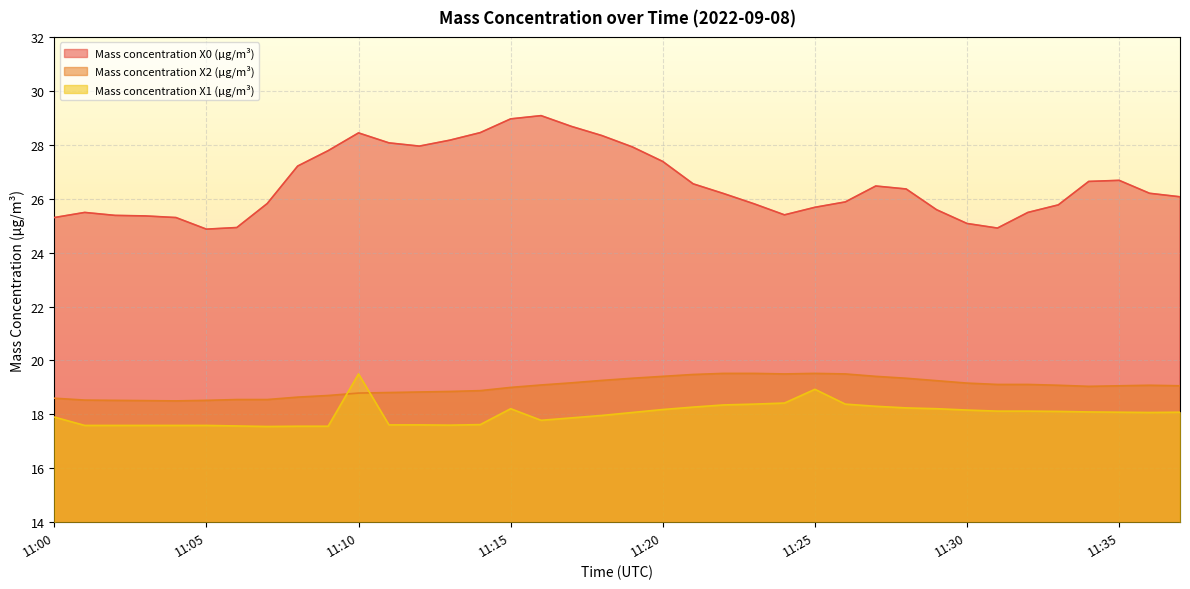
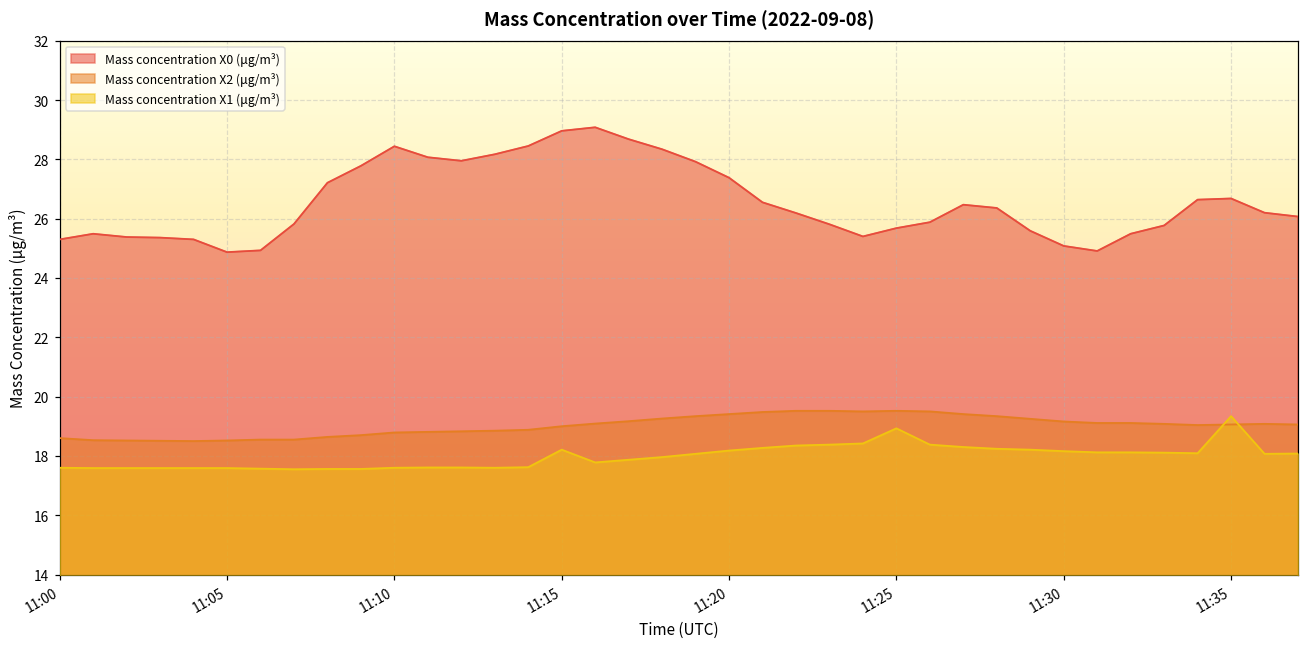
Mass concentration X1 (μg/m³), 11:00: 17.9 -> 17.6
Mass concentration X1 (μg/m³), 11:10: 19.5 -> 17.6
Mass concentration X1 (μg/m³), 11:35: 18.1 -> 19.3
